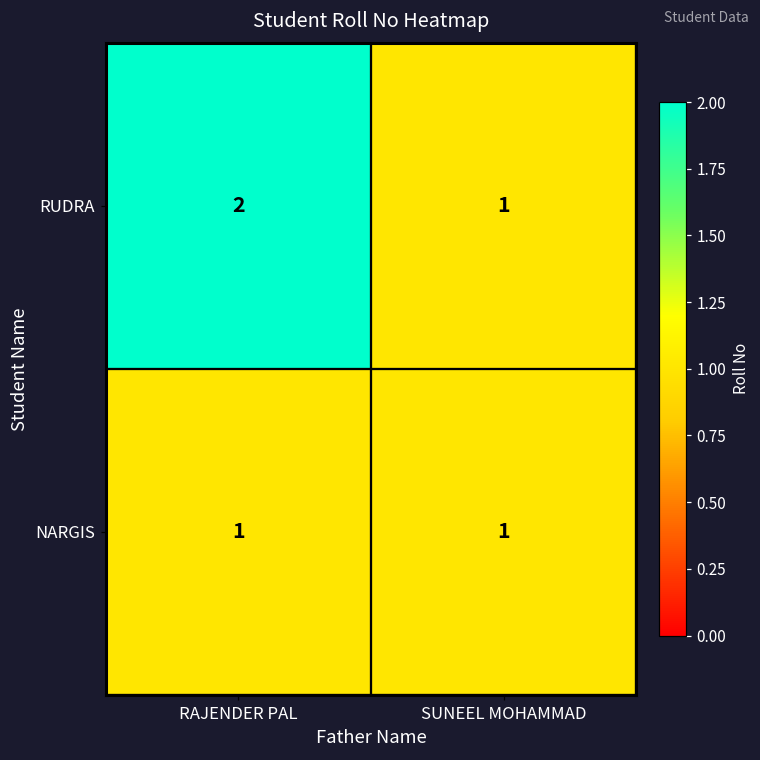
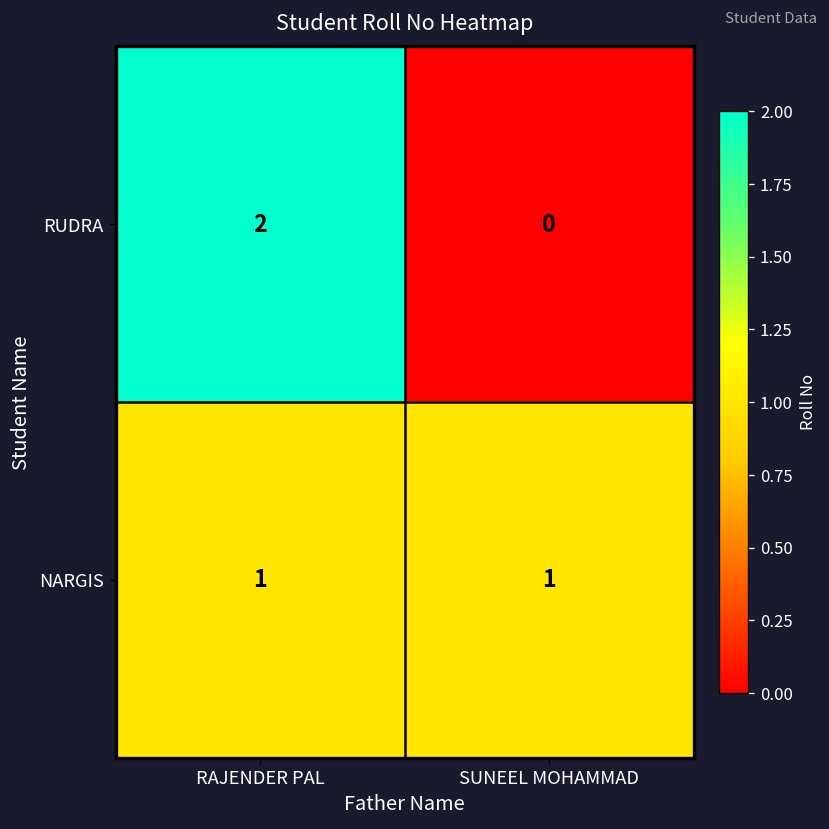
RUDRA, SUNEEL MOHAMMAD: 1 -> 0
